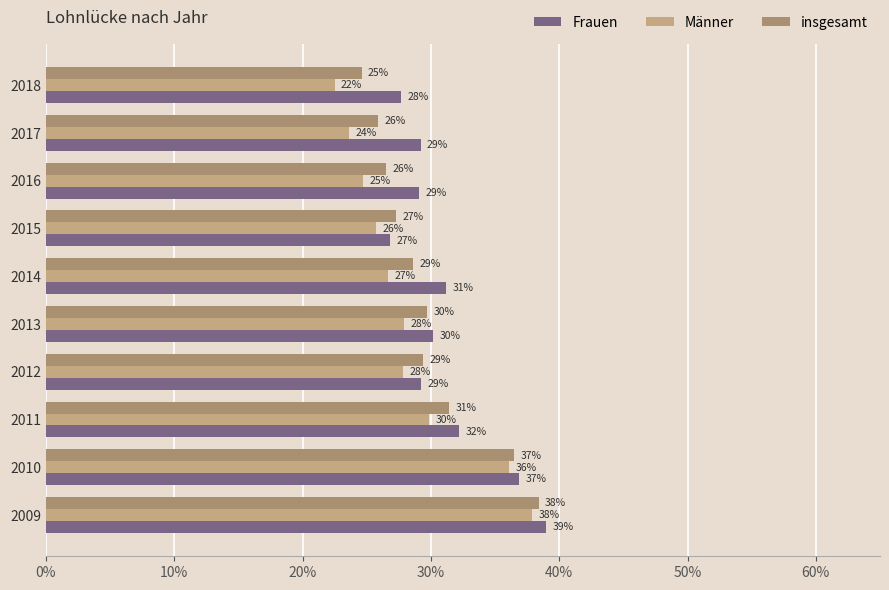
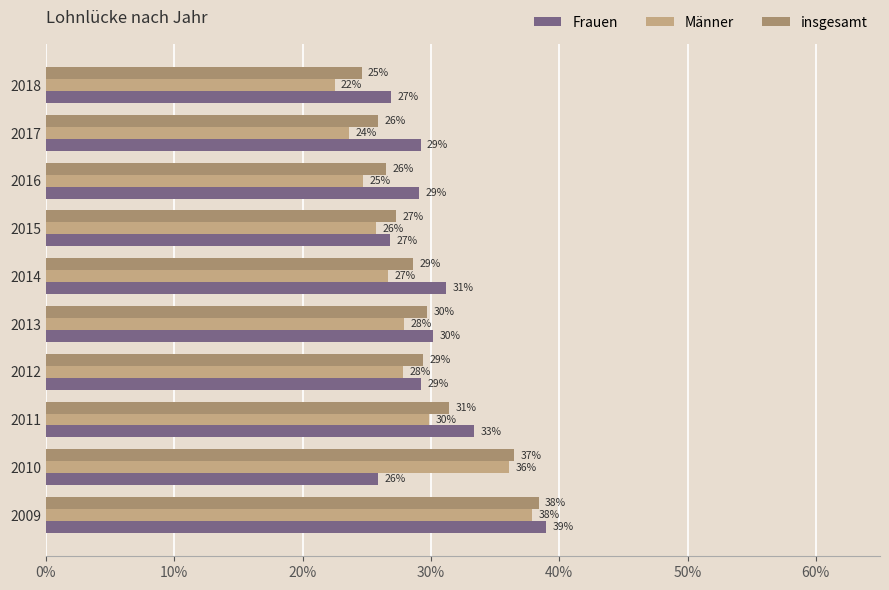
Frauen, 2018: 28% -> 27%
Frauen, 2011: 32% -> 33%
Frauen, 2010: 37% -> 26%
